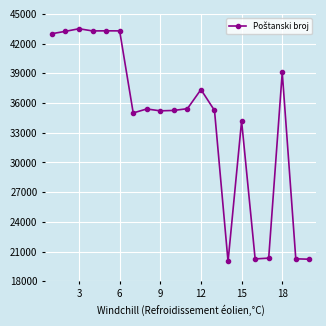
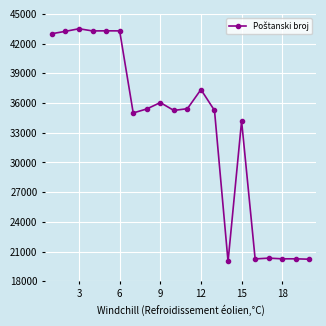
9: 35000 -> 36000
18: 39000 -> 20000
